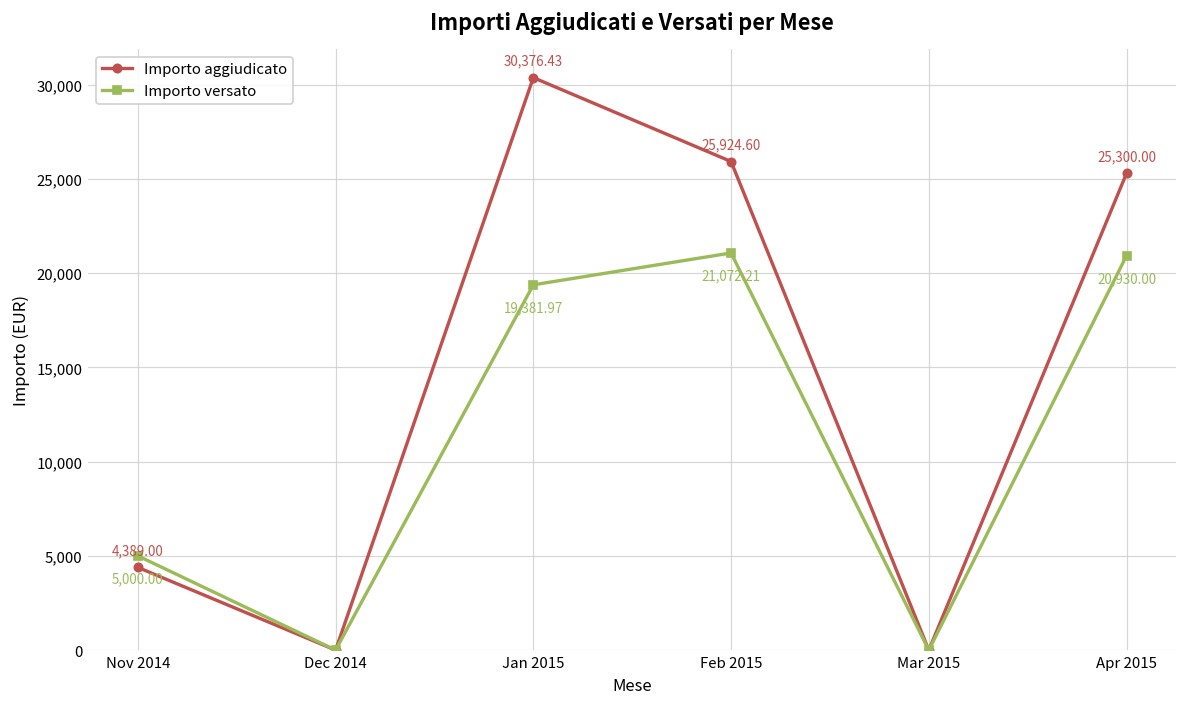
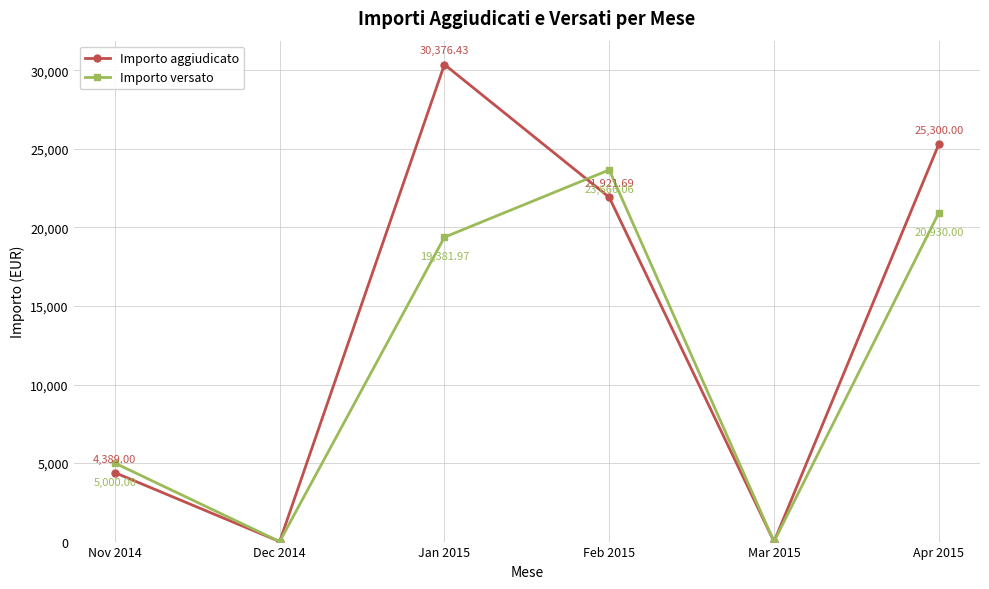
Importo aggiudicato, Feb 2015: 25,924.60 -> 21,921.69
Importo versato, Feb 2015: 21,072.21 -> 23,666.06
